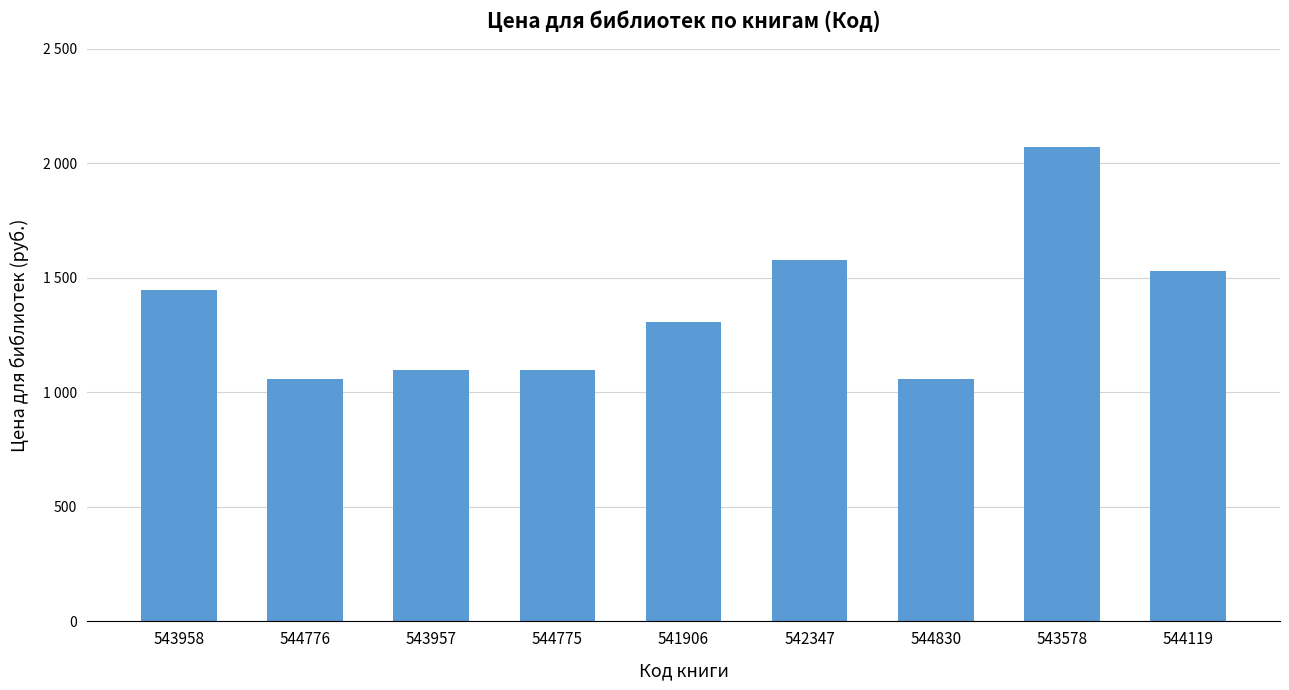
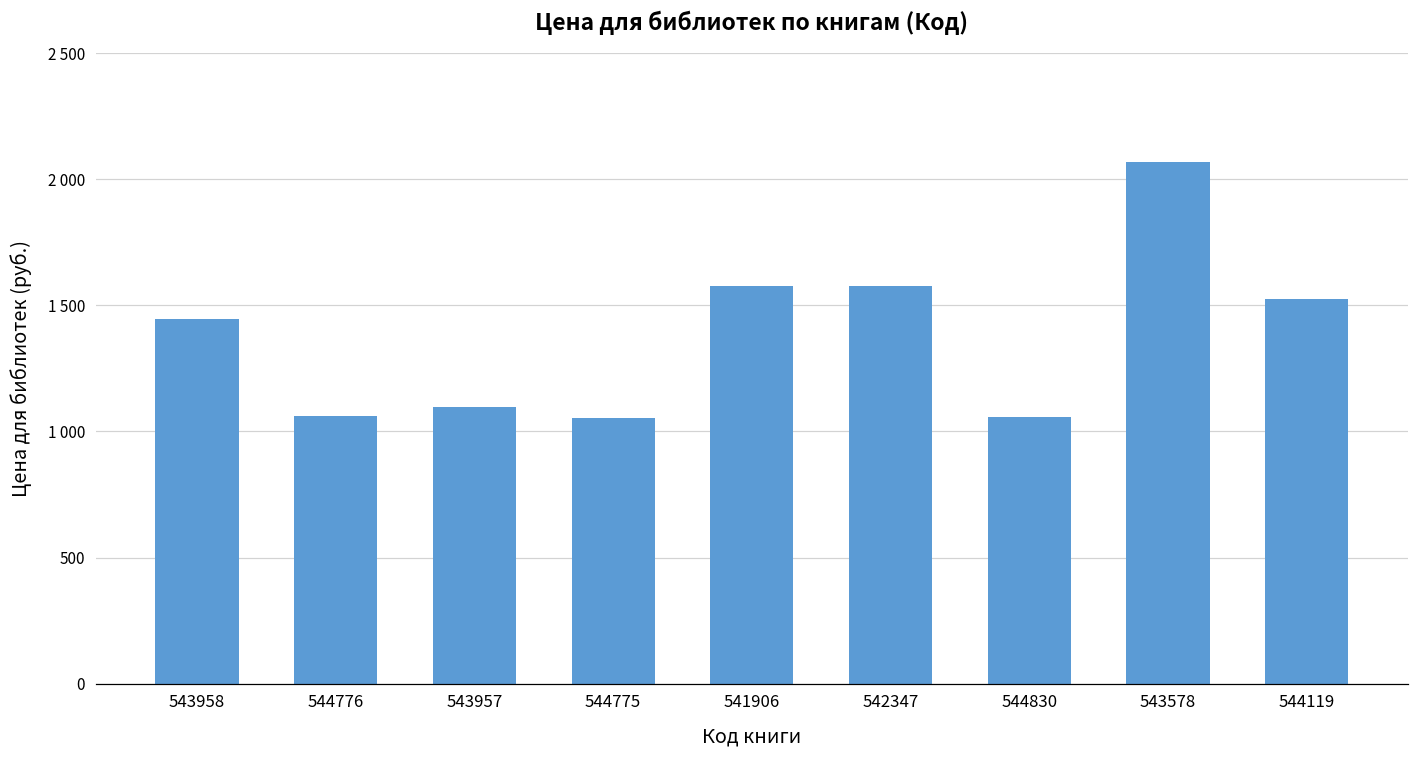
544775: 1100 -> 1050
541906: 1300 -> 1580
